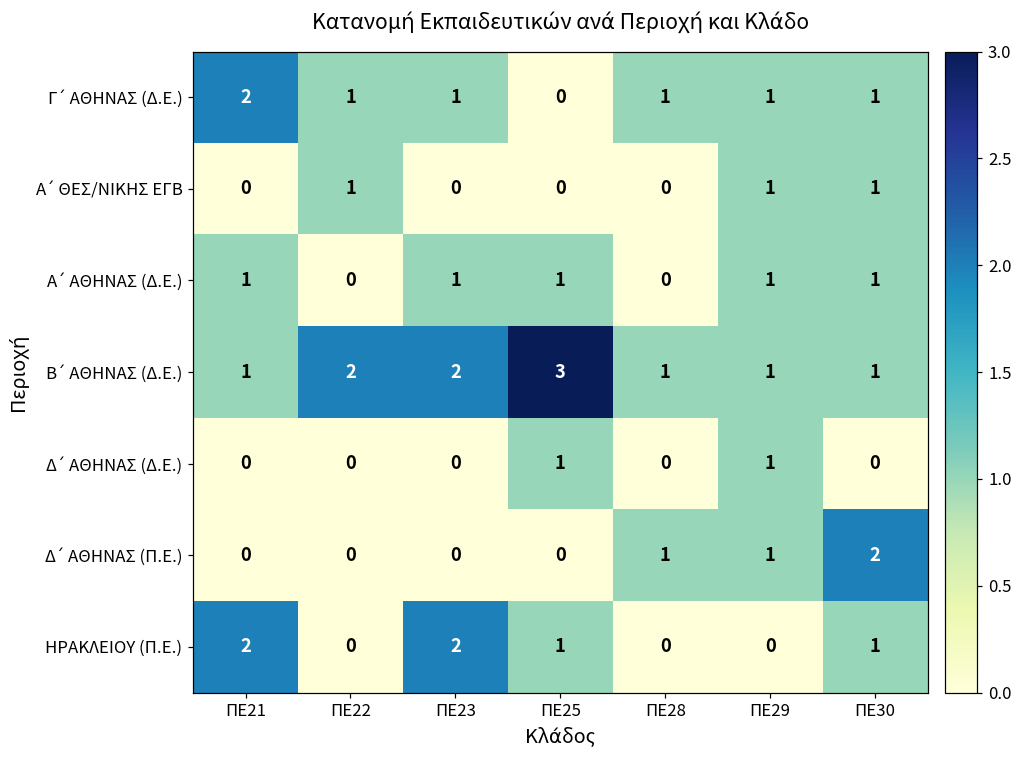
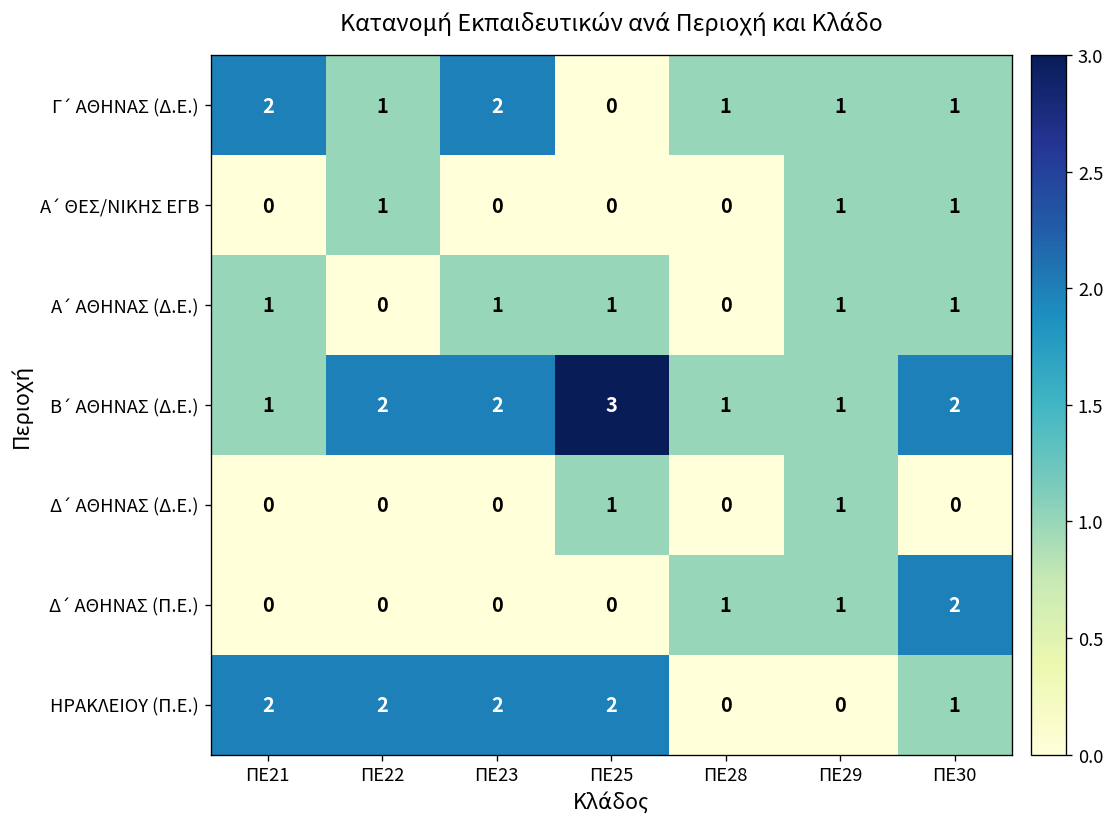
Γ΄ ΑΘΗΝΑΣ (Δ.Ε.), ΠΕ23: 1 -> 2
Β΄ ΑΘΗΝΑΣ (Δ.Ε.), ΠΕ30: 1 -> 2
ΗΡΑΚΛΕΙΟΥ (Π.Ε.), ΠΕ22: 0 -> 2
ΗΡΑΚΛΕΙΟΥ (Π.Ε.), ΠΕ25: 1 -> 2
